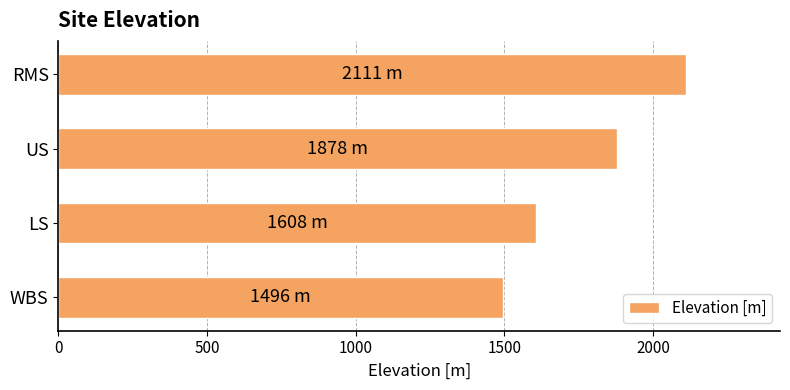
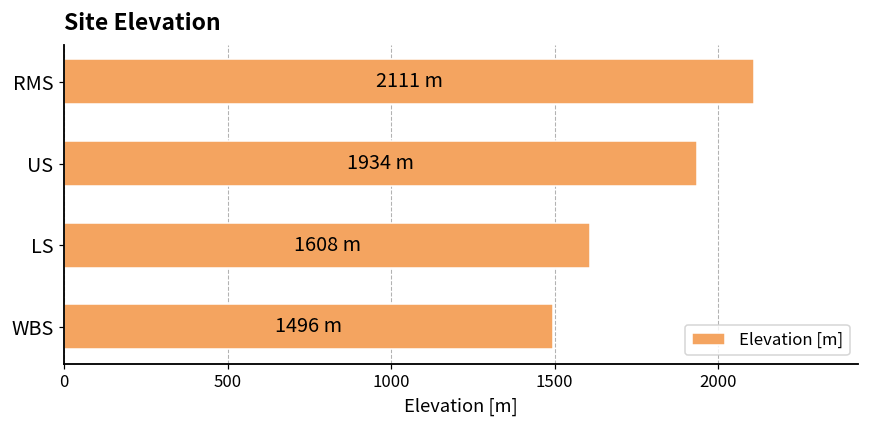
US: 1878 -> 1934
